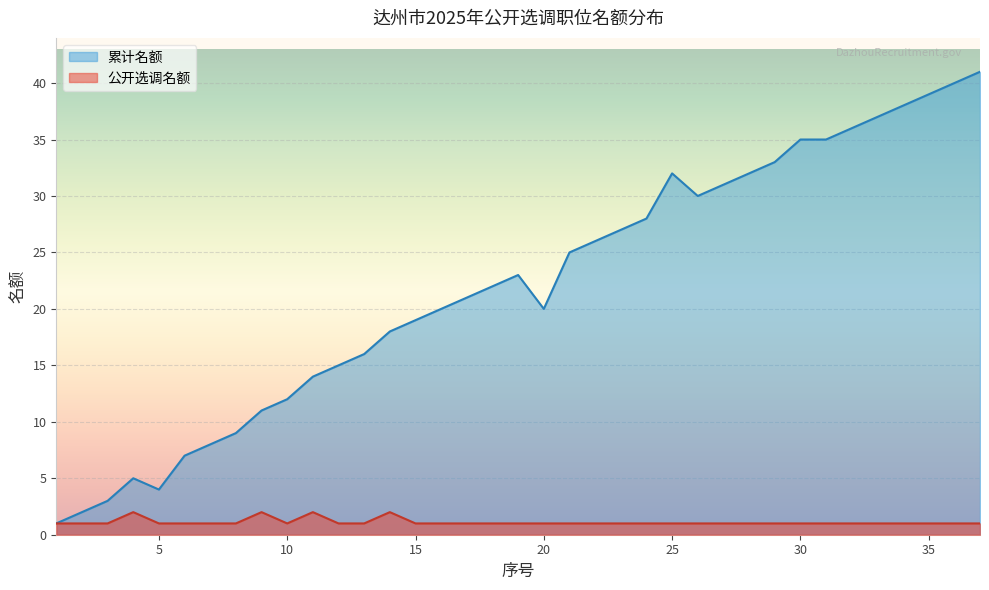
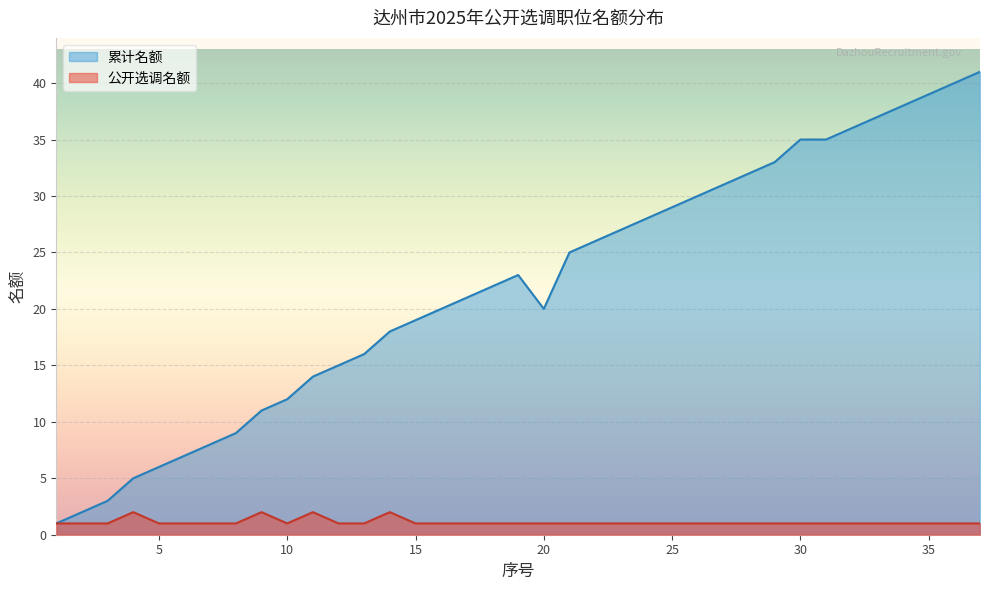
累计名额, 5: 4 -> 6
累计名额, 25: 32 -> 29
